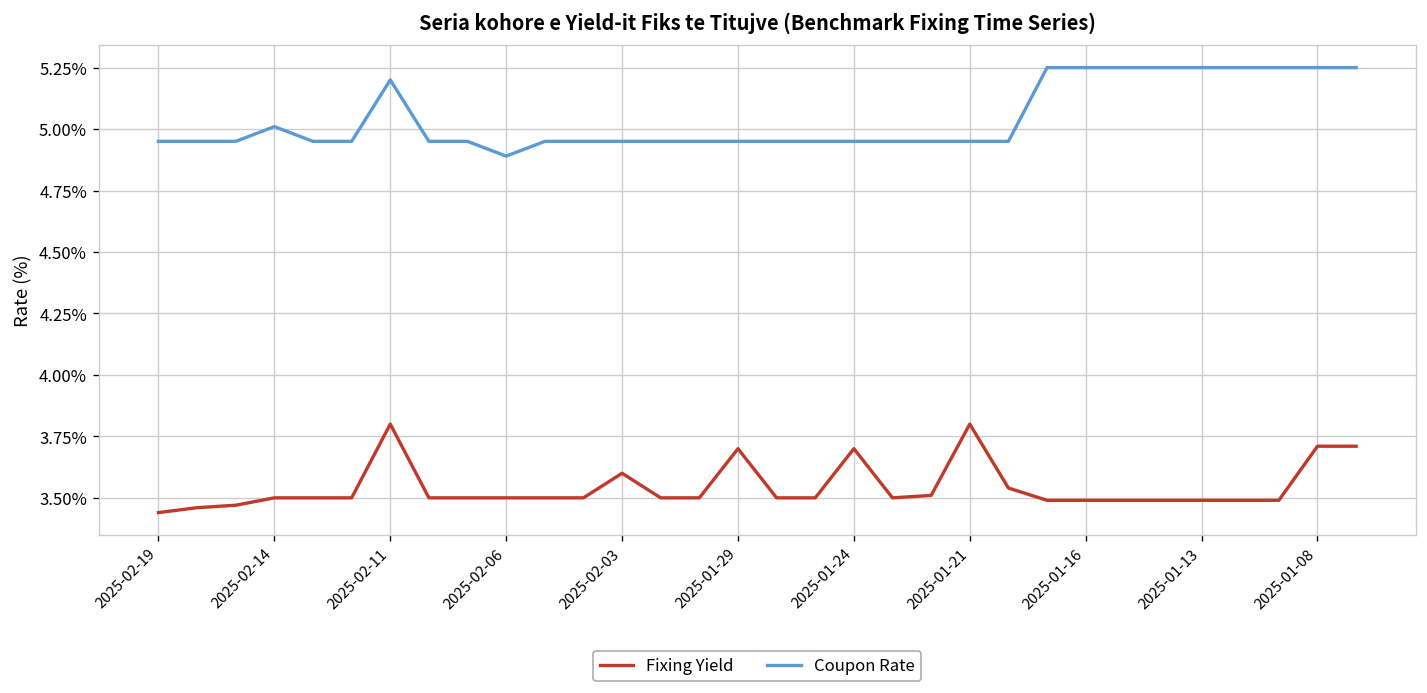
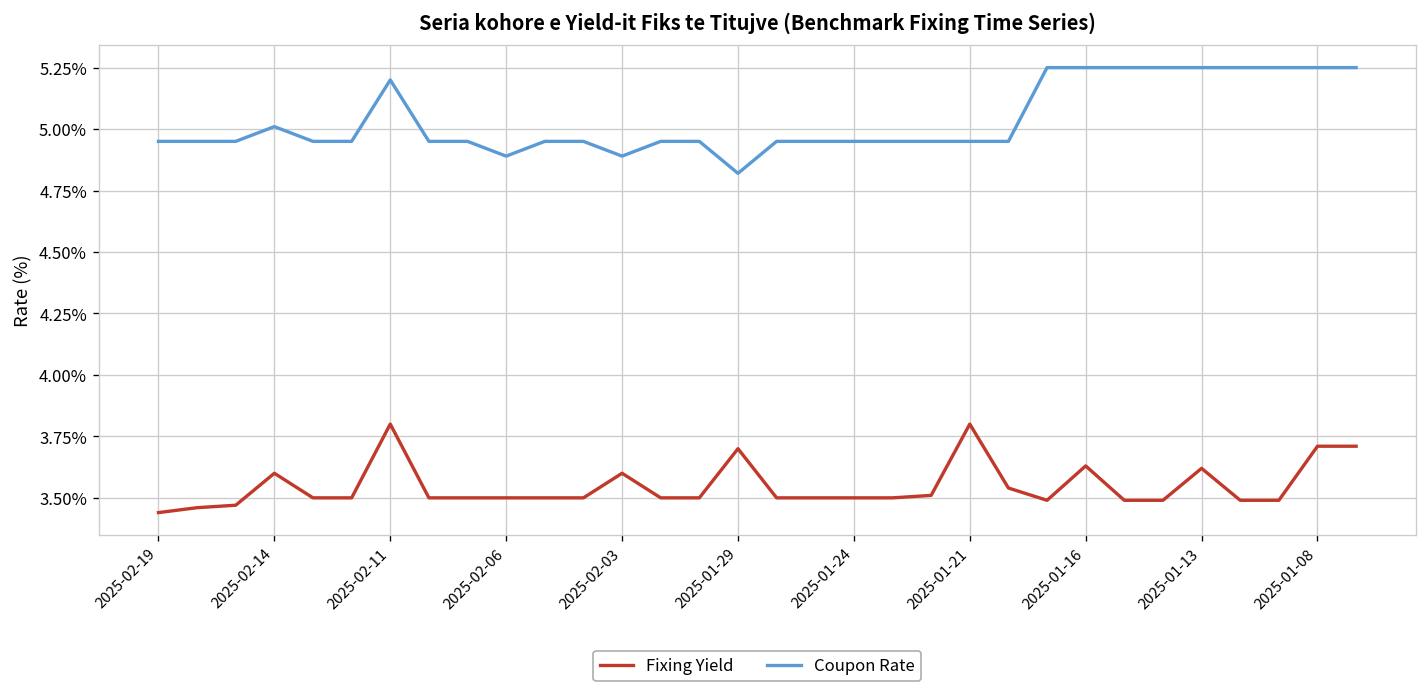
Fixing Yield, 2025-02-14: 3.5% -> 3.6%
Coupon Rate, 2025-02-03: 4.95% -> 4.89%
Coupon Rate, 2025-01-29: 4.95% -> 4.82%
Fixing Yield, 2025-01-24: 3.7% -> 3.5%
Fixing Yield, 2025-01-16: 3.49% -> 3.63%
Fixing Yield, 2025-01-13: 3.49% -> 3.62%
